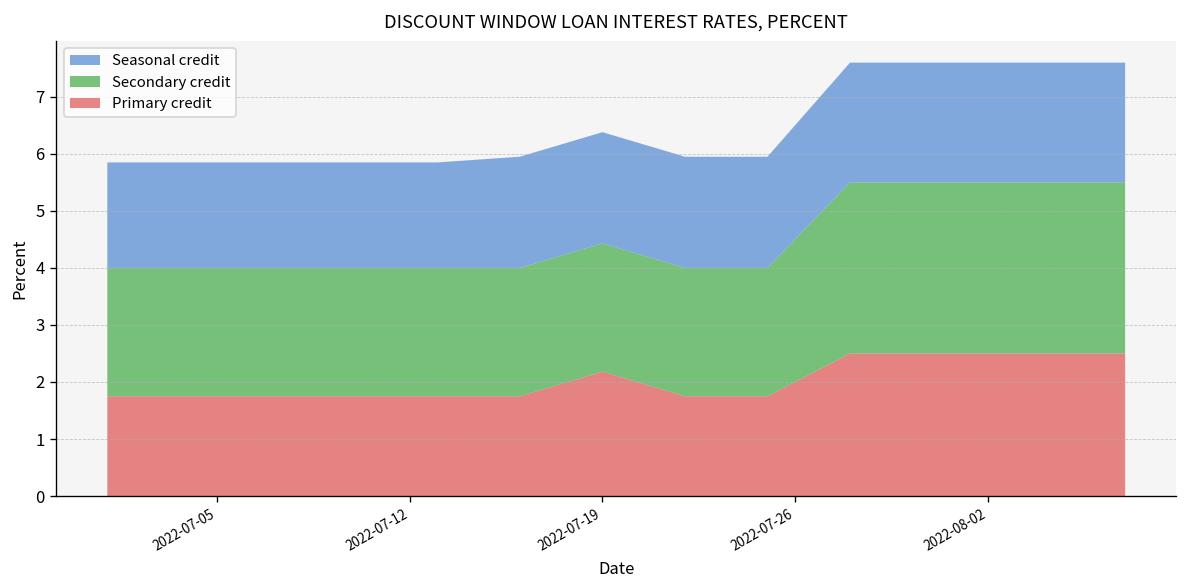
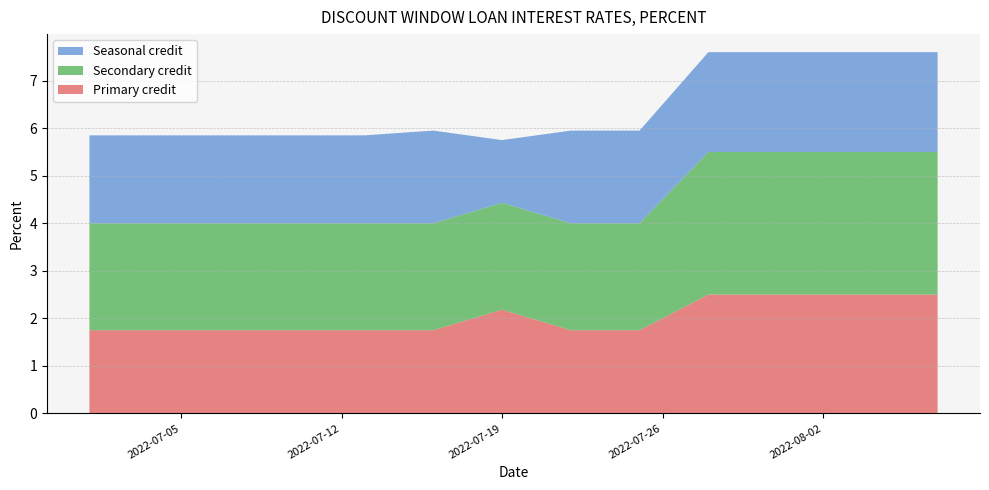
Seasonal credit, 2022-07-19: 2.0 -> 1.3
